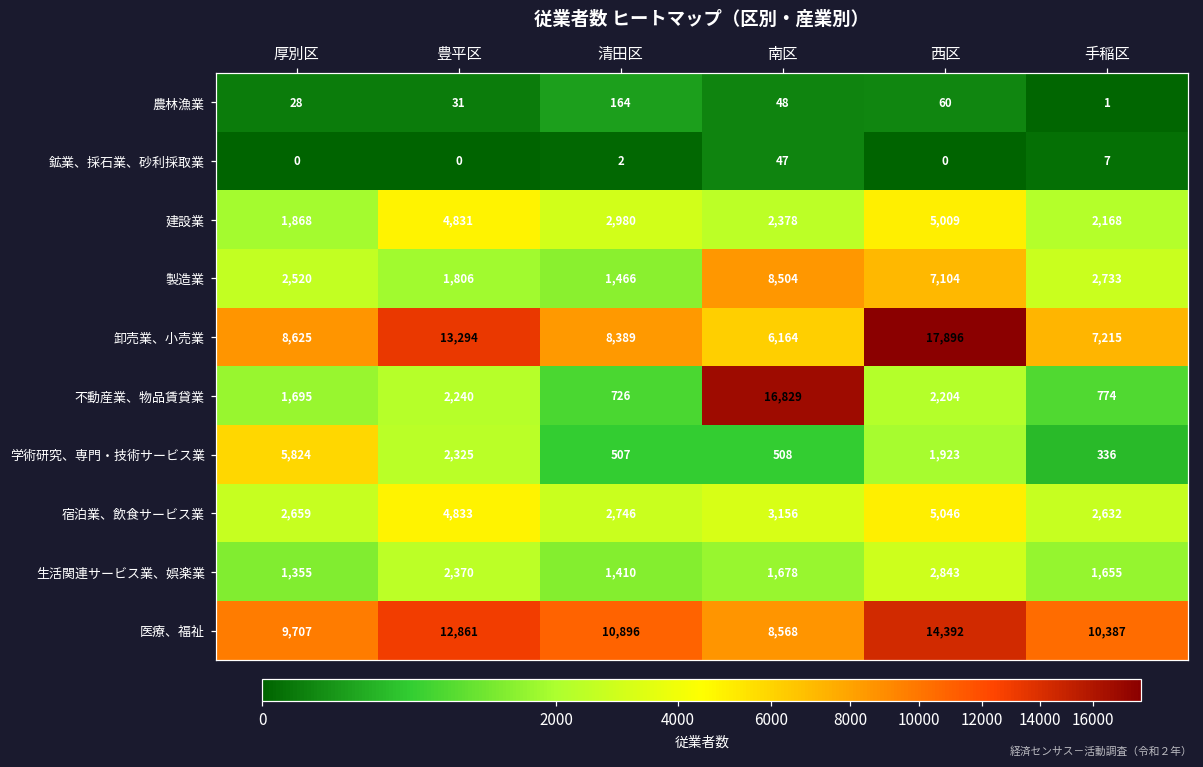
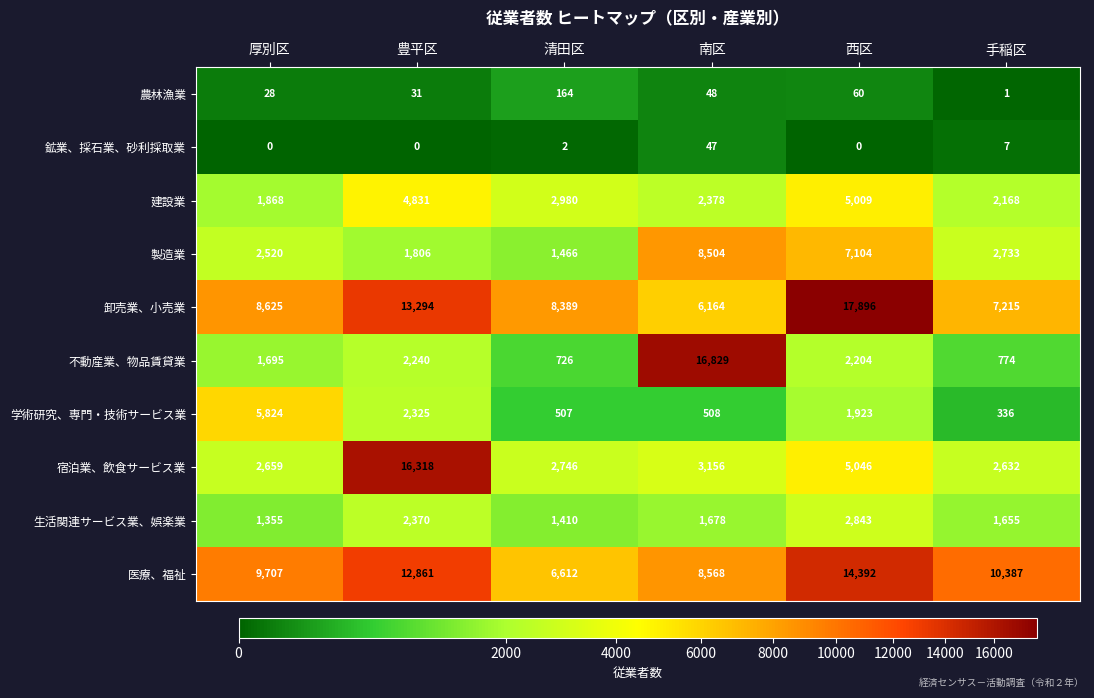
宿泊業、飲食サービス業, 豊平区: 4,833 -> 16,318
医療、福祉, 清田区: 10,896 -> 6,612
